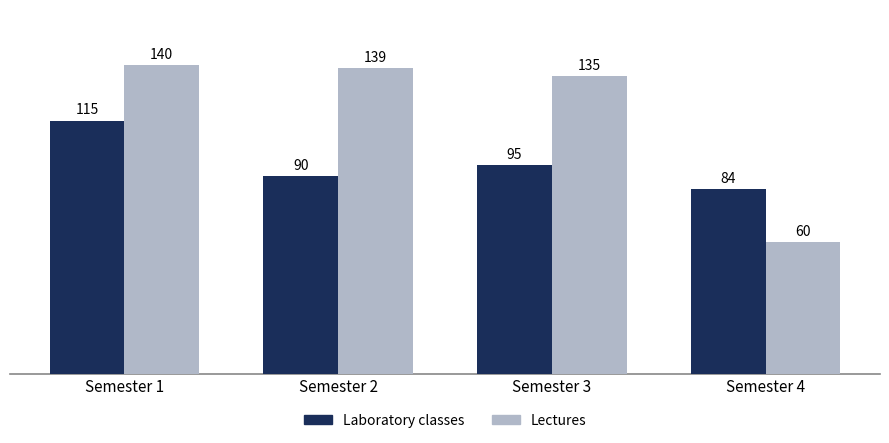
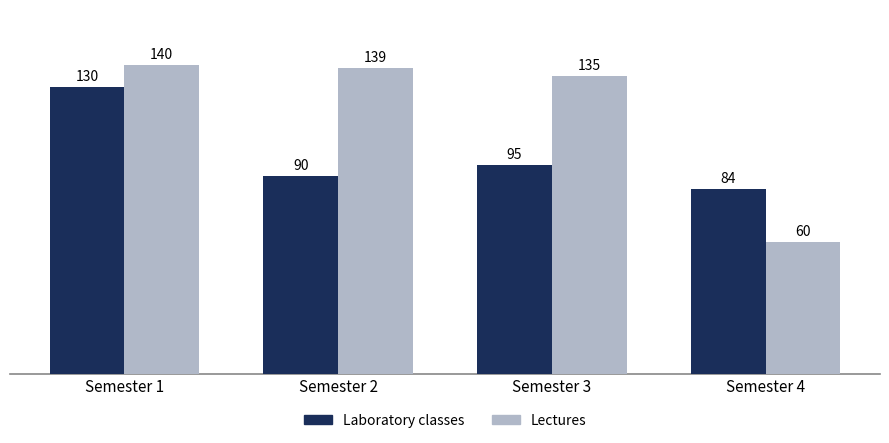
Laboratory classes, Semester 1: 115 -> 130
